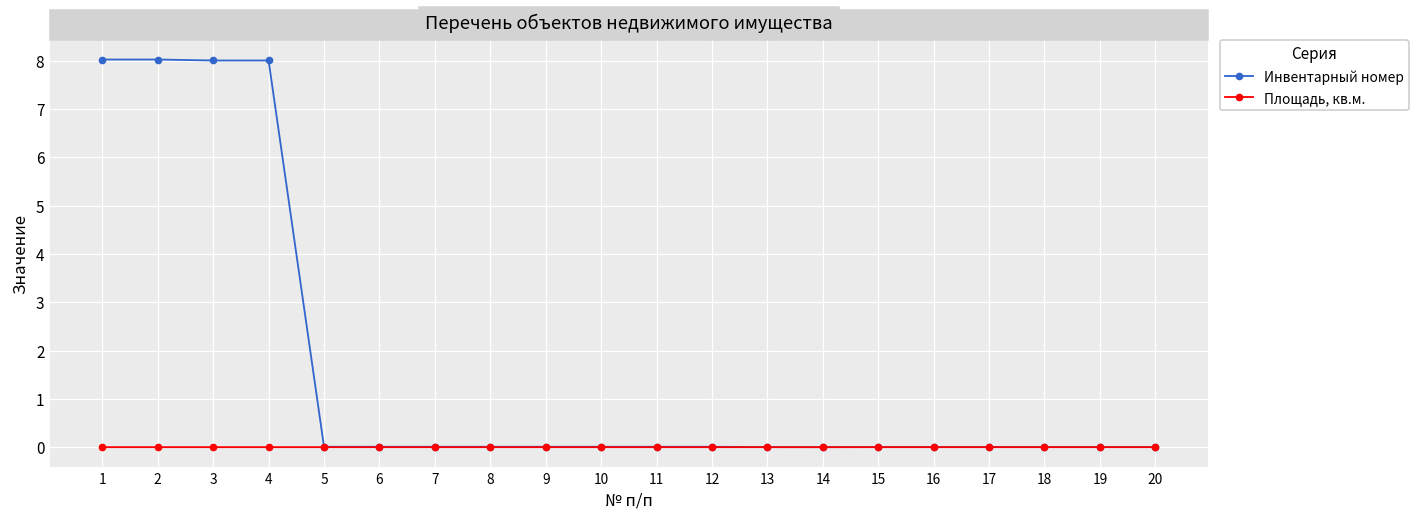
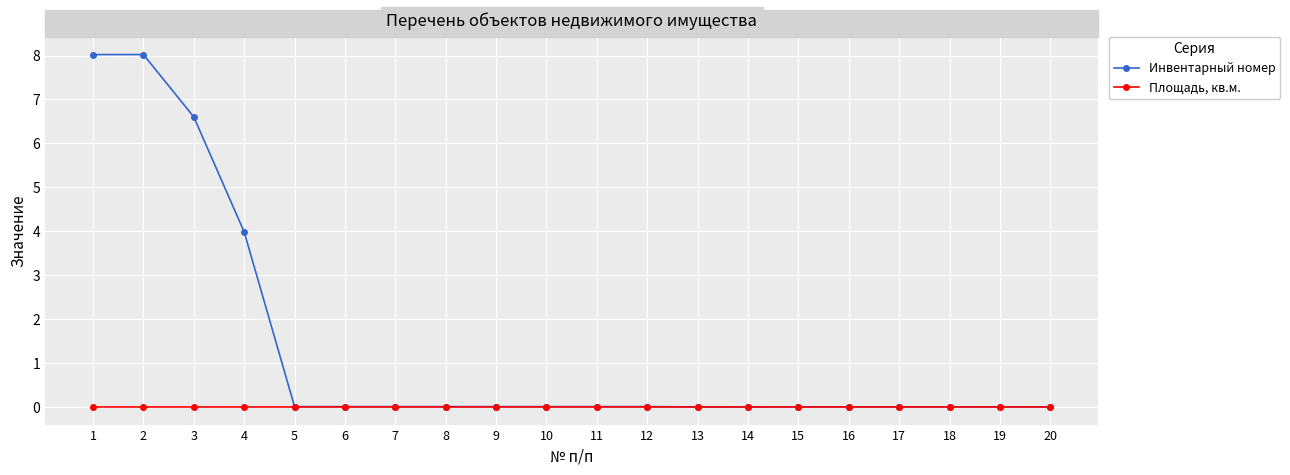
Инвентарный номер, 3: 800000000 -> 660000000
Инвентарный номер, 4: 800000000 -> 400000000
